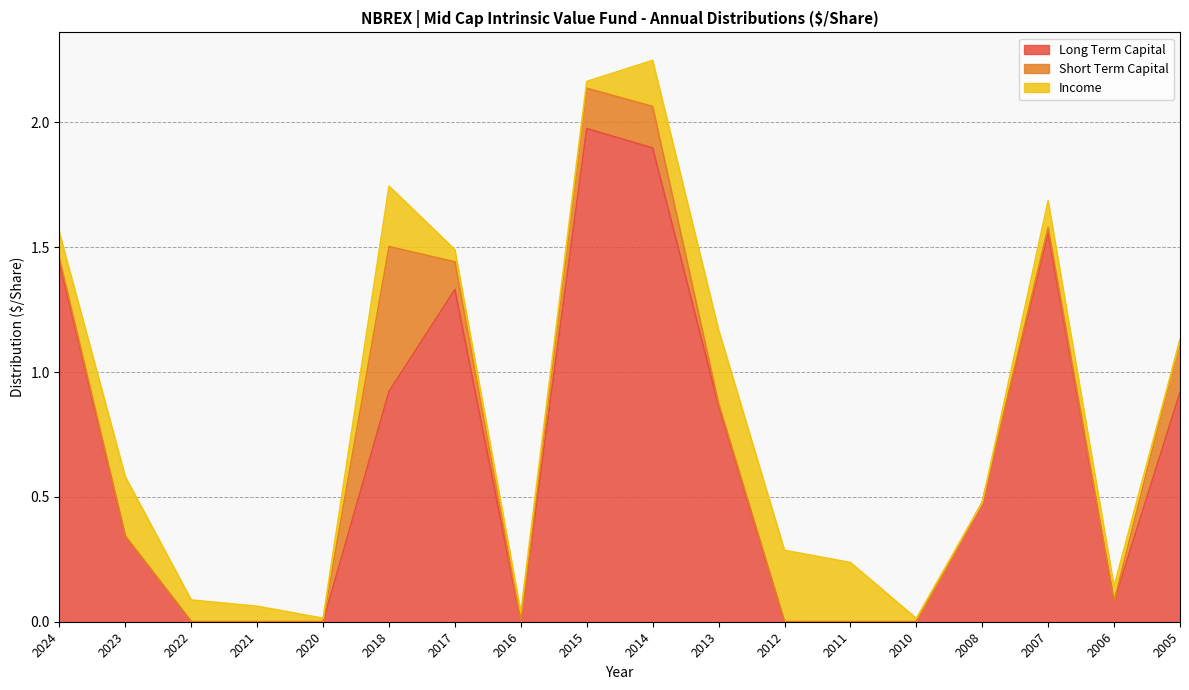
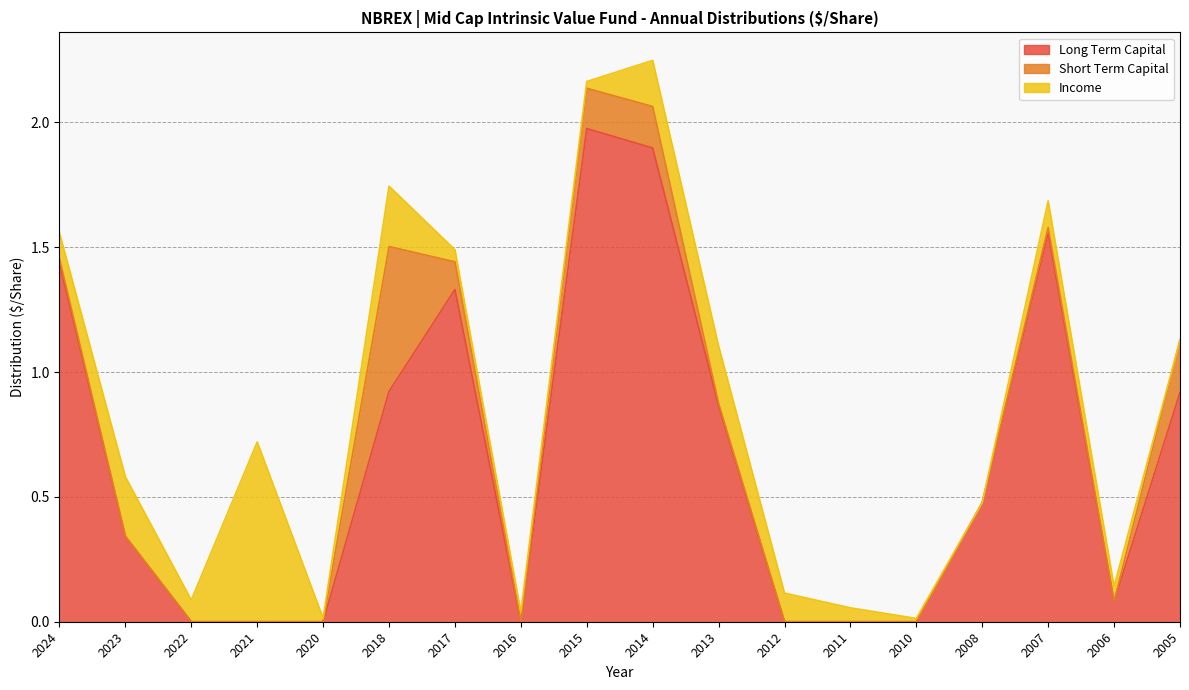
Income, 2021: 0.06 -> 0.72
Income, 2013: 0.29 -> 0.23
Income, 2012: 0.29 -> 0.11
Income, 2011: 0.24 -> 0.06
